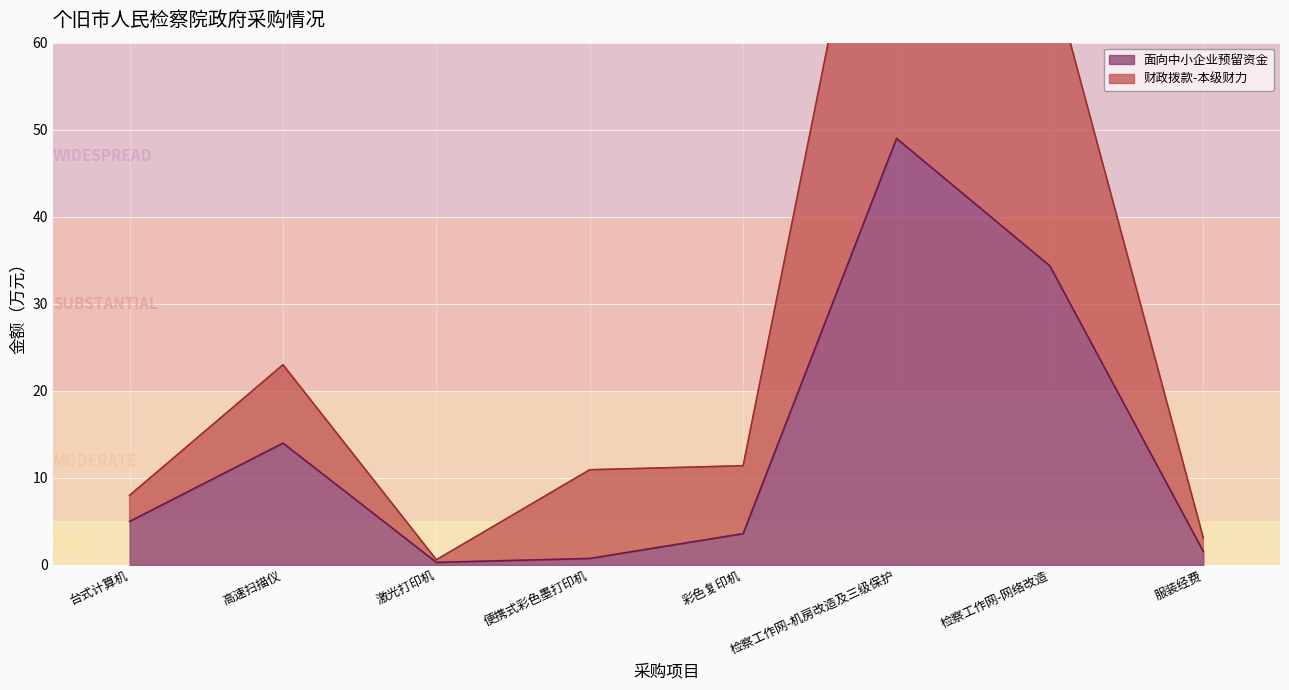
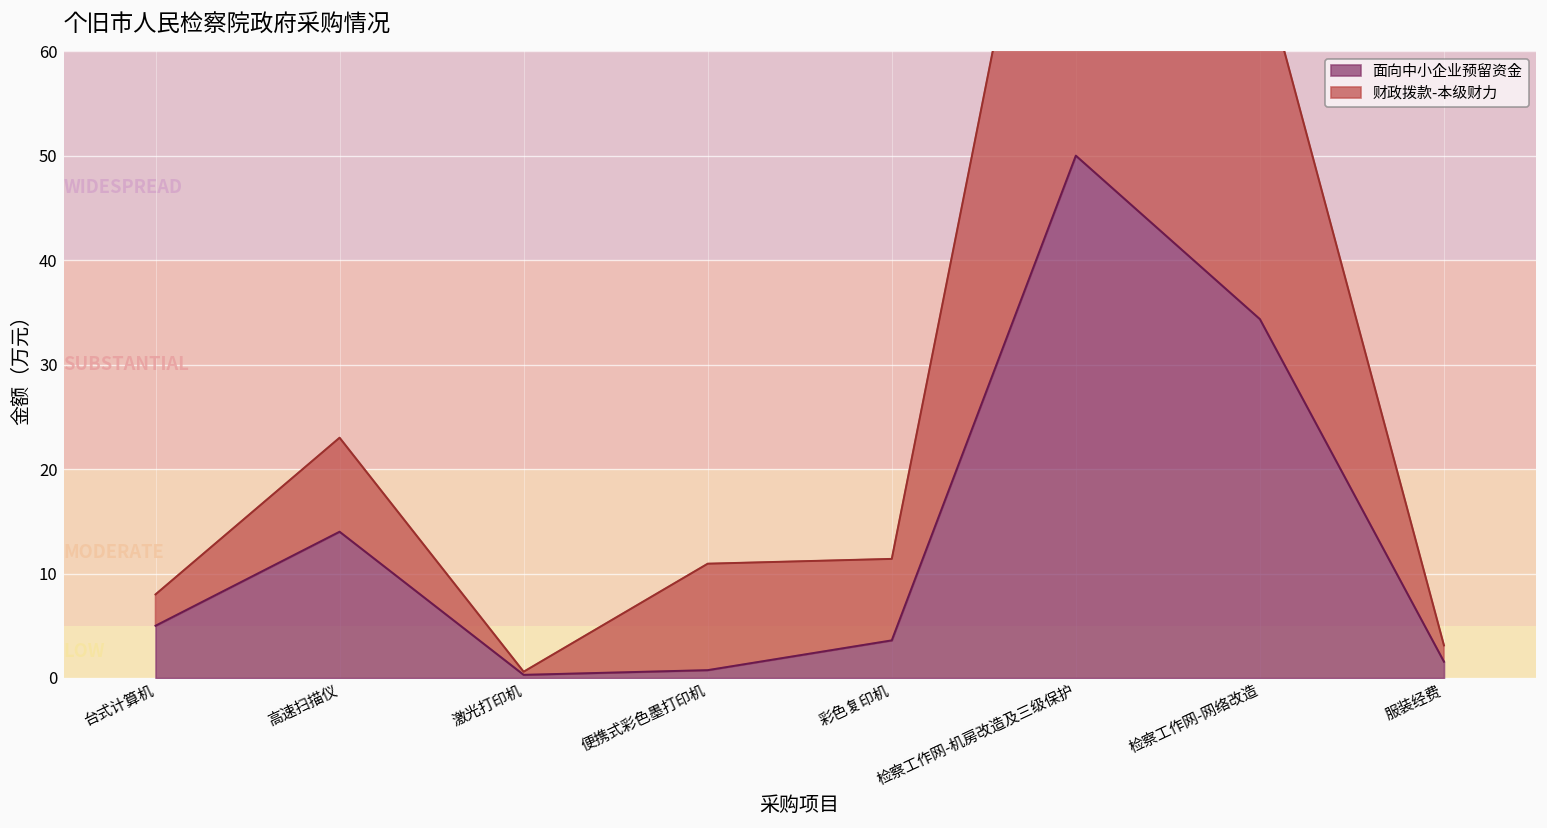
面向中小企业预留资金, 检察工作网-机房改造及三级保护: 49 -> 50
